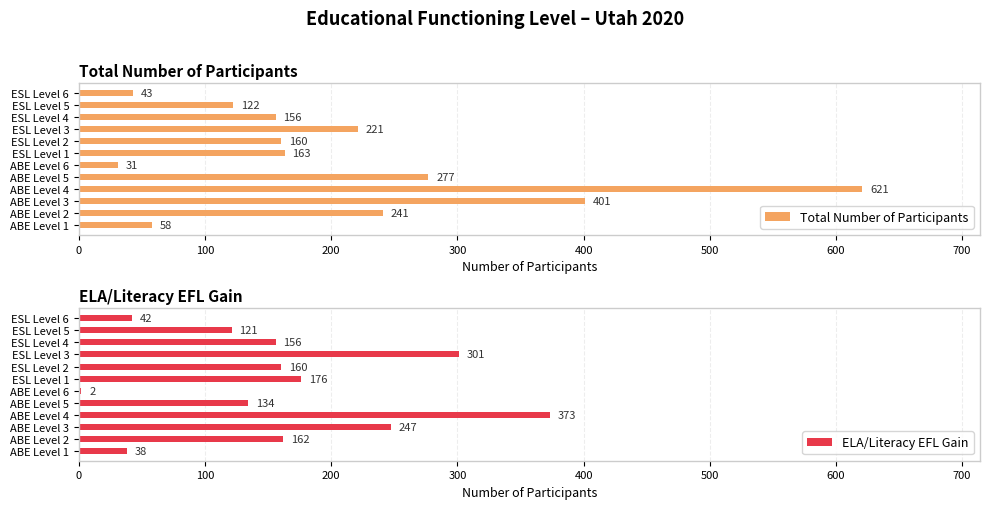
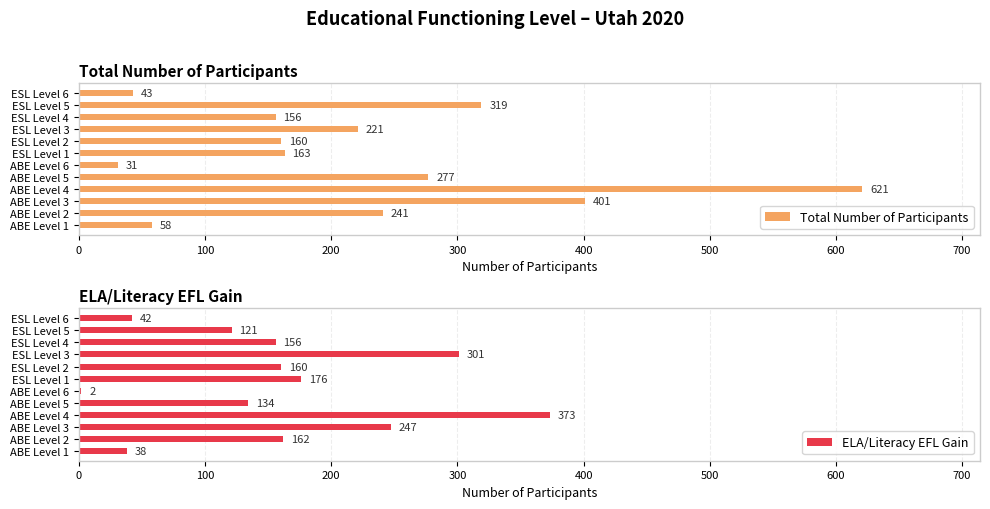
Total Number of Participants, ESL Level 5: 122 -> 319
